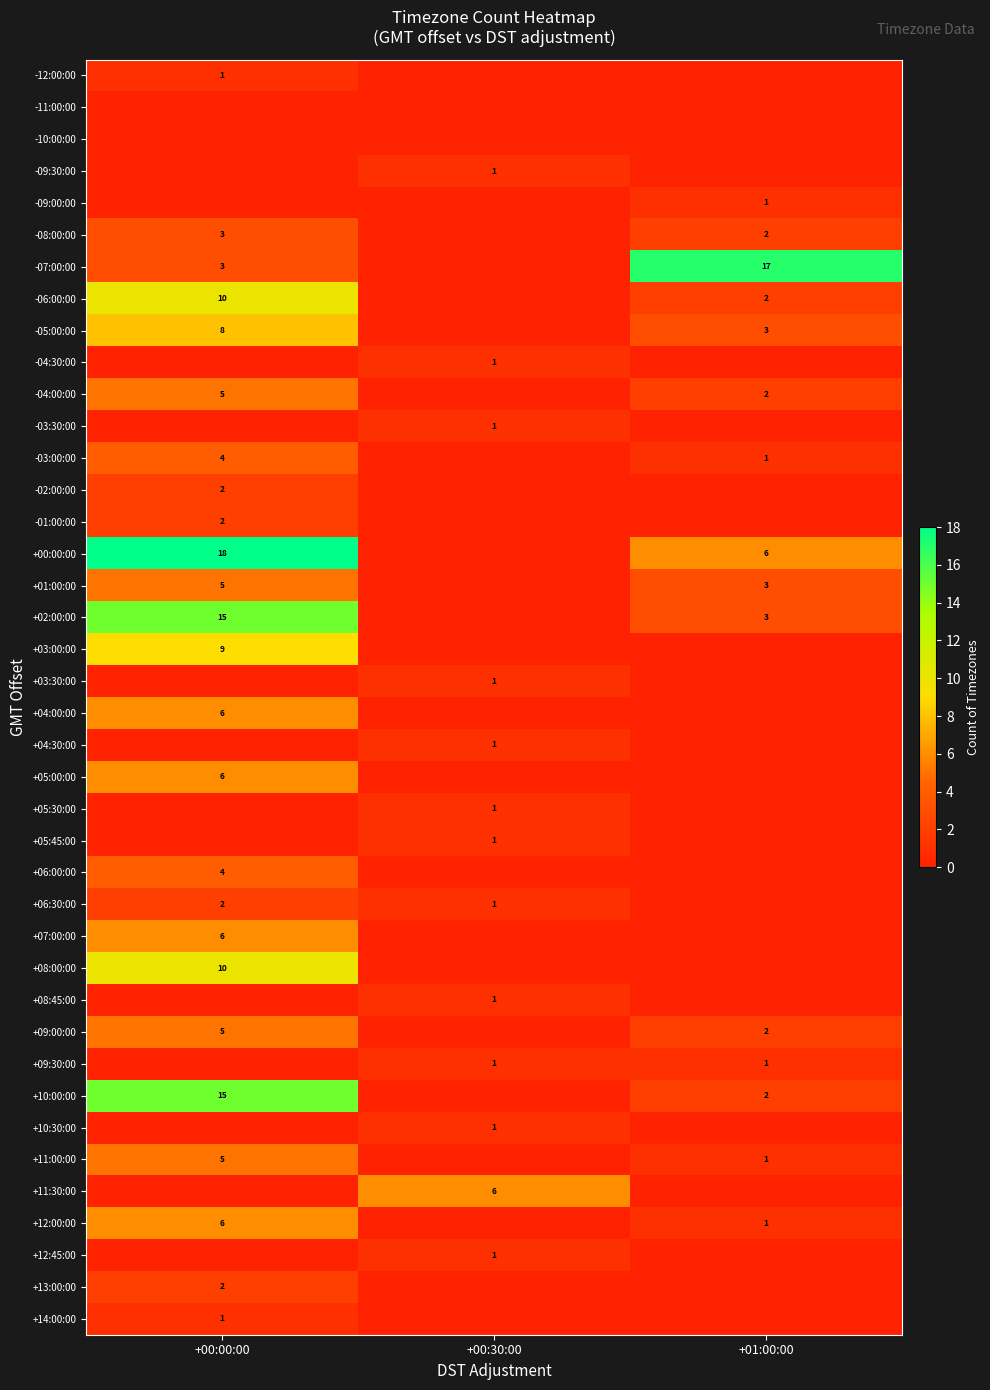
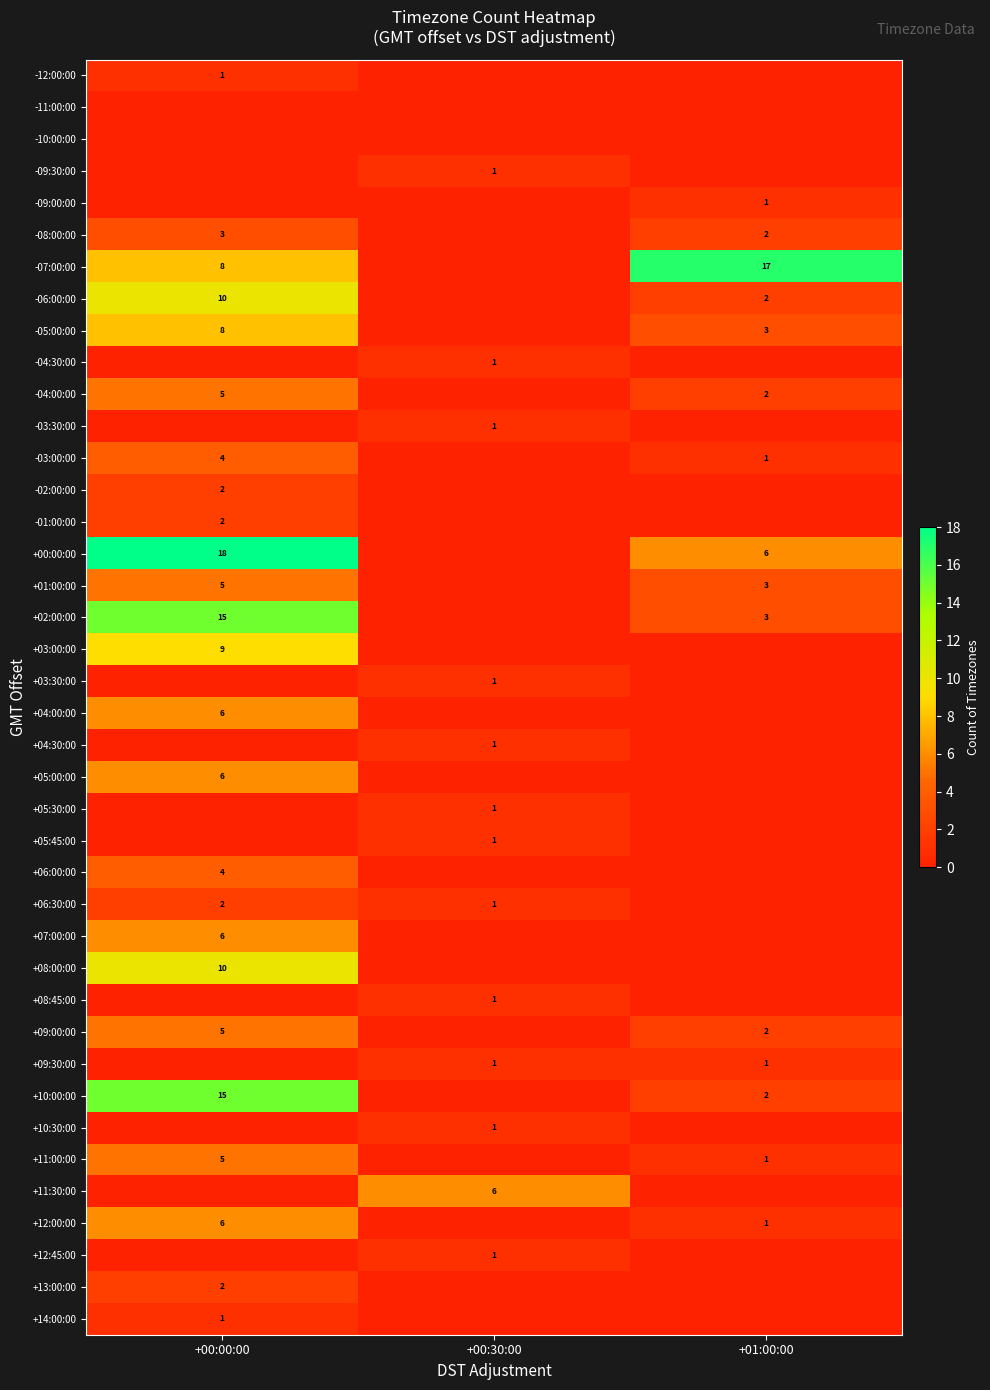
-07:00:00, +00:00:00: 3 -> 8
